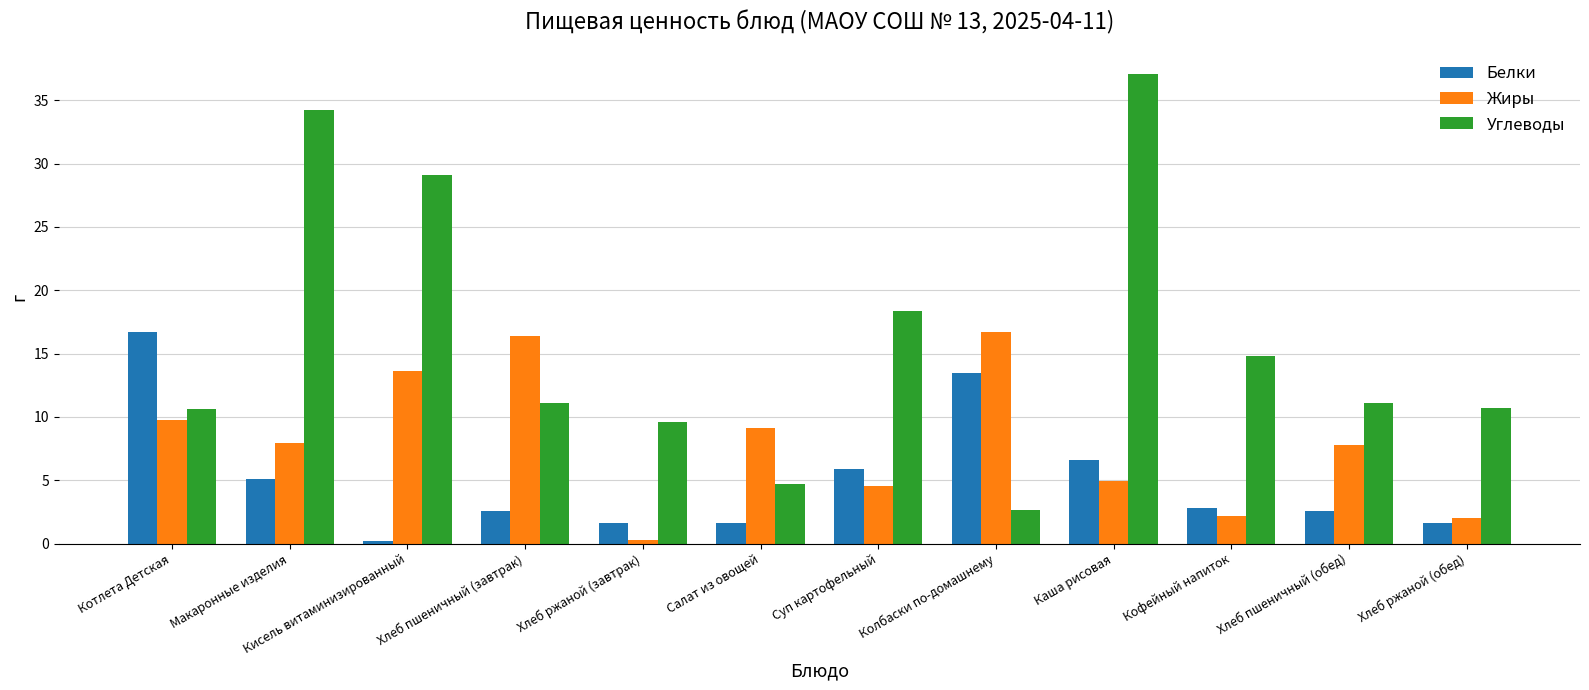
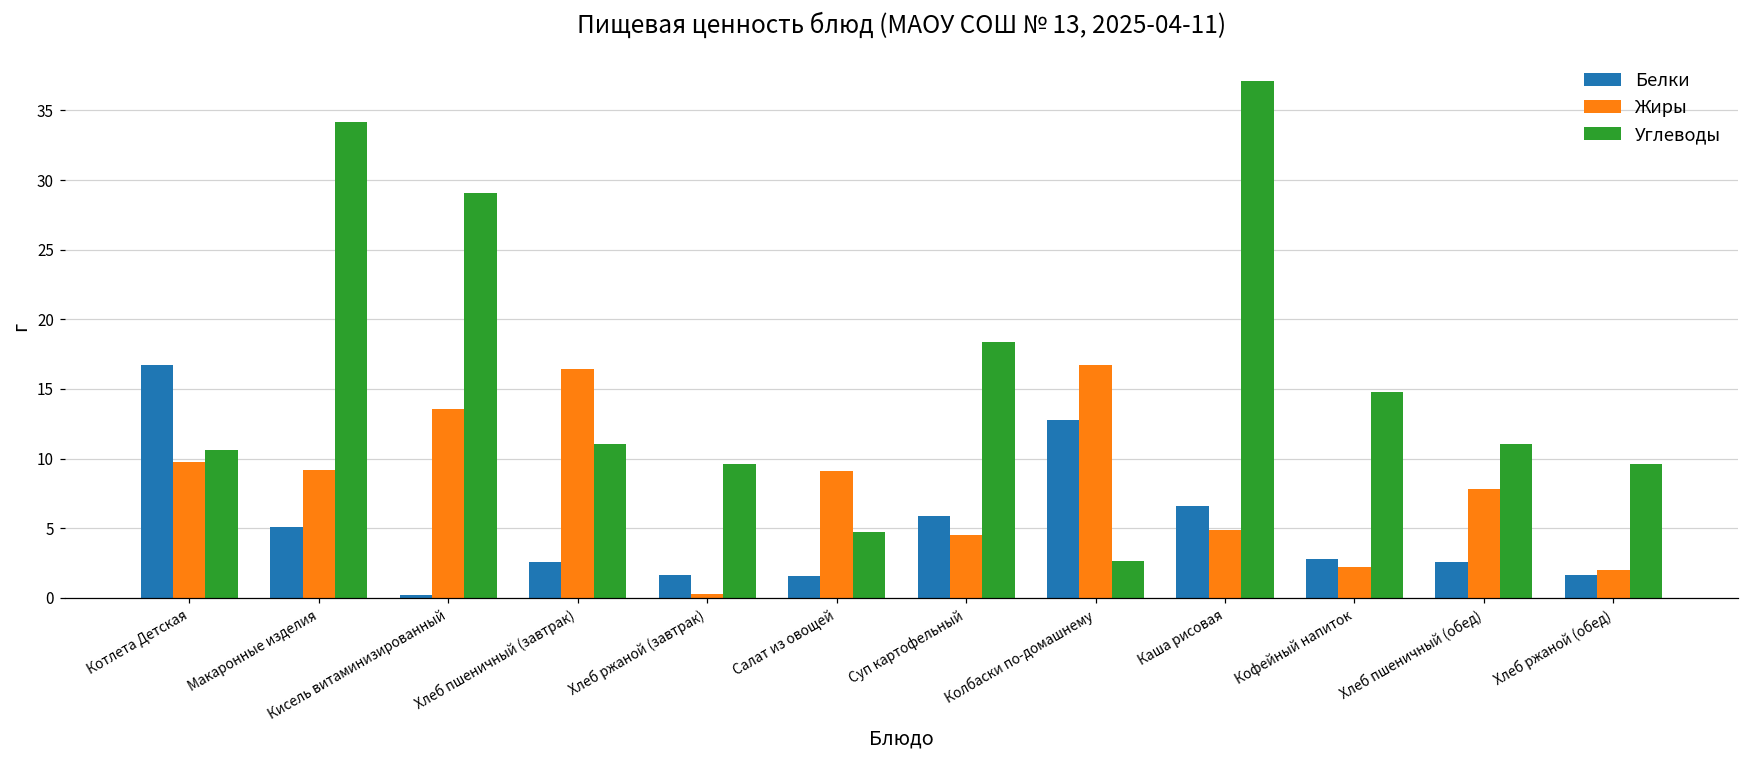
Жиры, Макаронные изделия: 7.9 -> 9.2
Белки, Колбаски по-домашнему: 13.5 -> 12.8
Углеводы, Хлеб ржаной (обед): 10.7 -> 9.6
